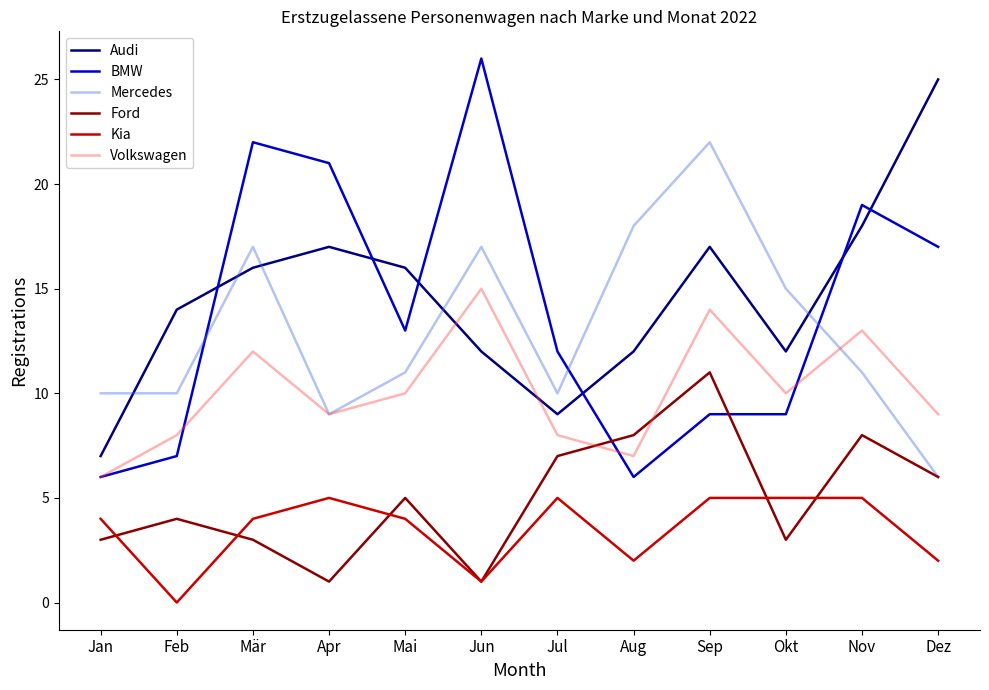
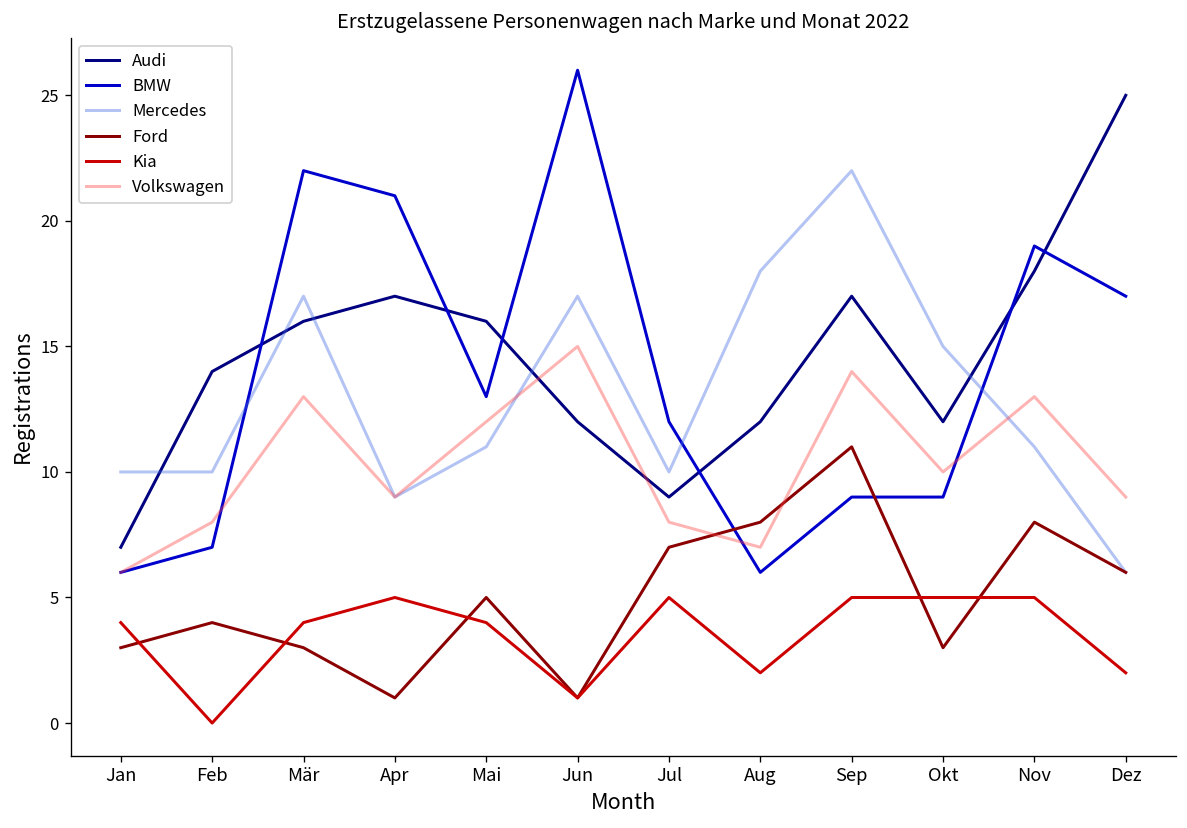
Volkswagen, Mär: 12 -> 13
Volkswagen, Mai: 10 -> 12
